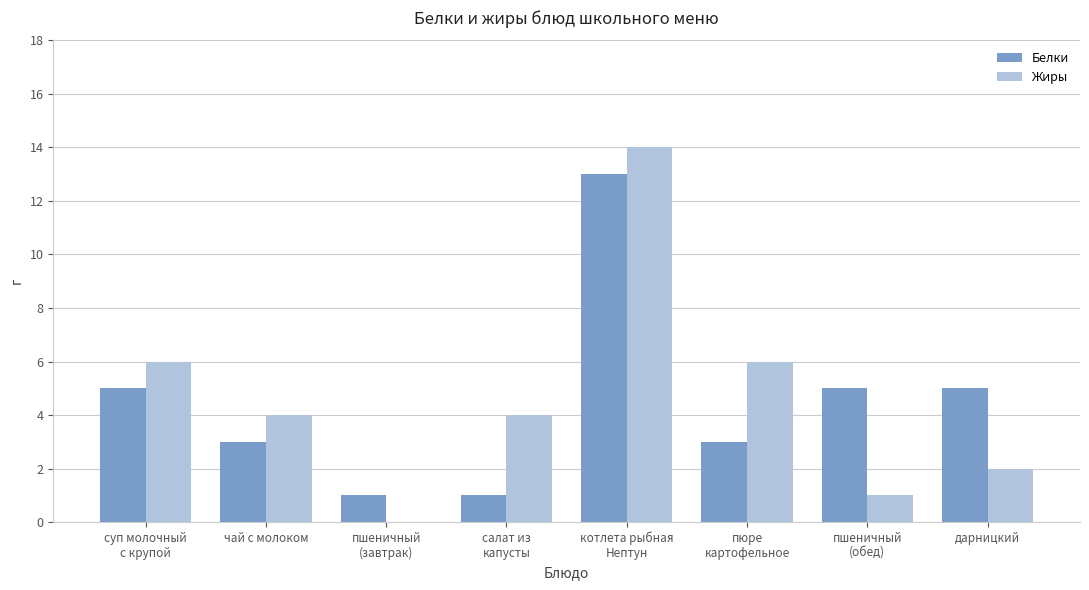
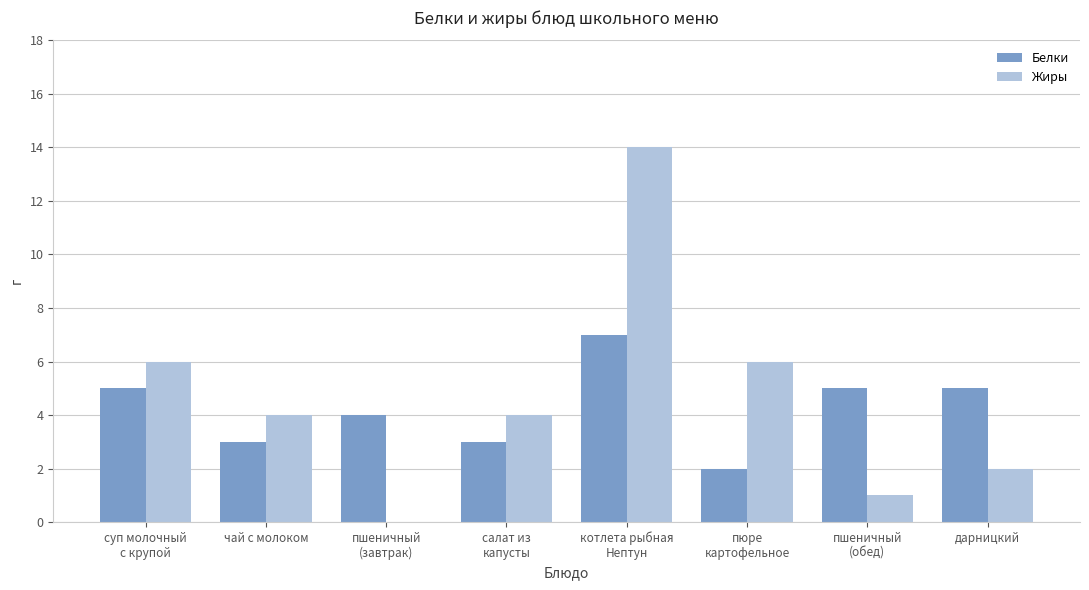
Белки, пшеничный (завтрак): 1 -> 4
Белки, салат из капусты: 1 -> 3
Белки, котлета рыбная Нептун: 13 -> 7
Белки, пюре картофельное: 3 -> 2
